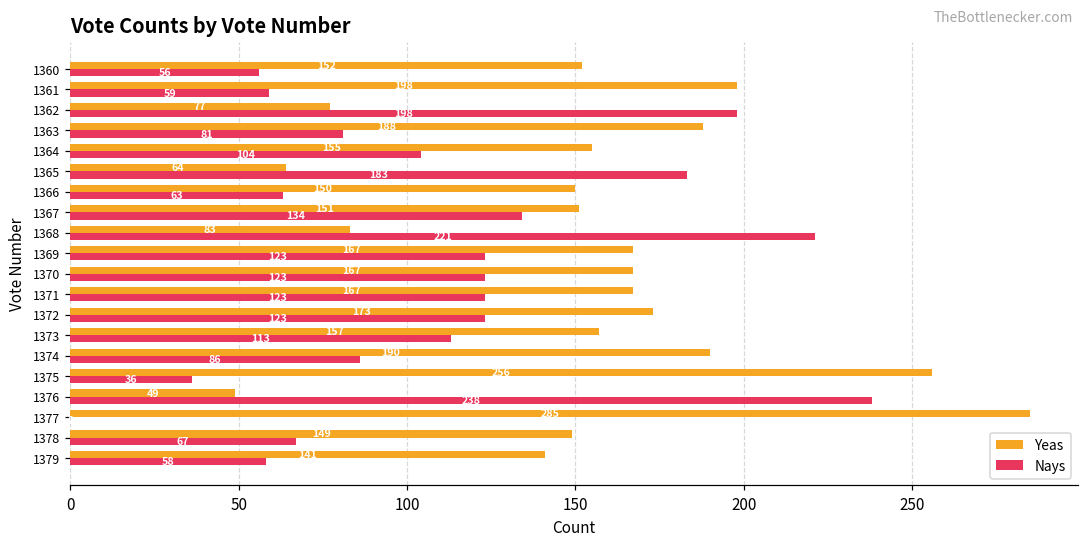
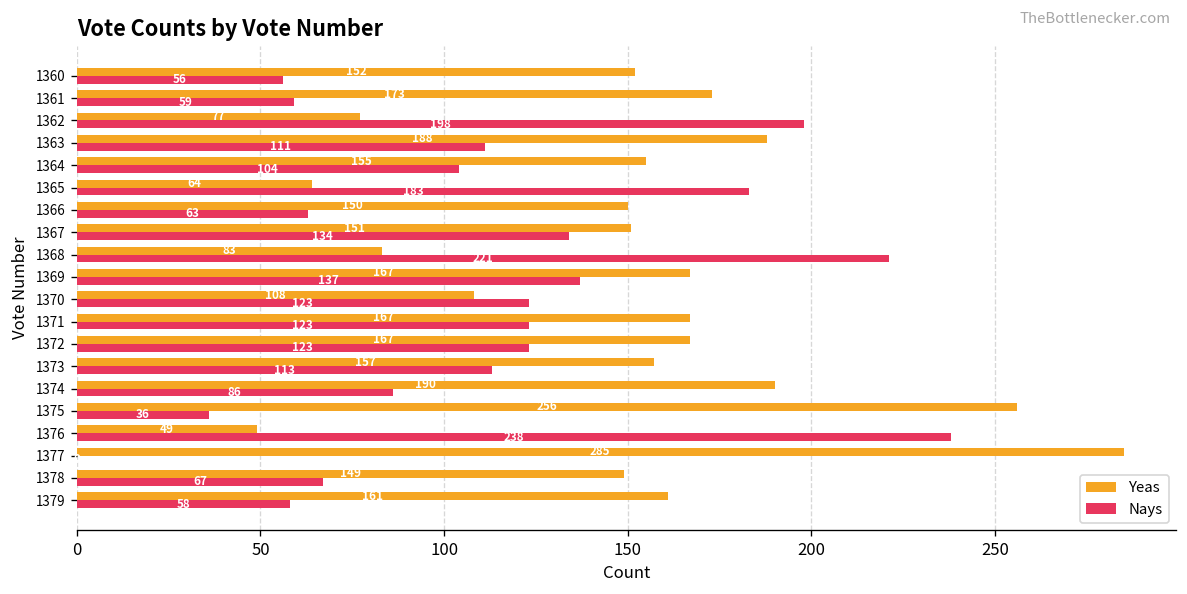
Yeas, 1361: 198 -> 173
Nays, 1363: 81 -> 111
Nays, 1369: 123 -> 137
Yeas, 1370: 167 -> 108
Yeas, 1372: 173 -> 167
Yeas, 1379: 141 -> 161
